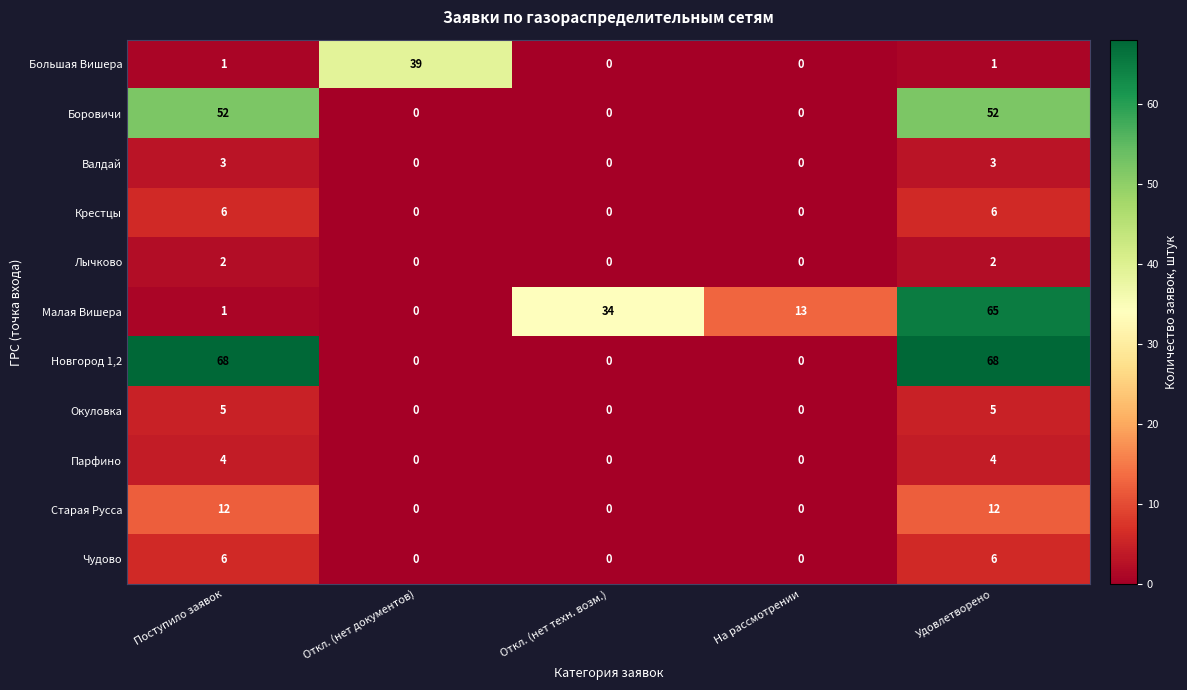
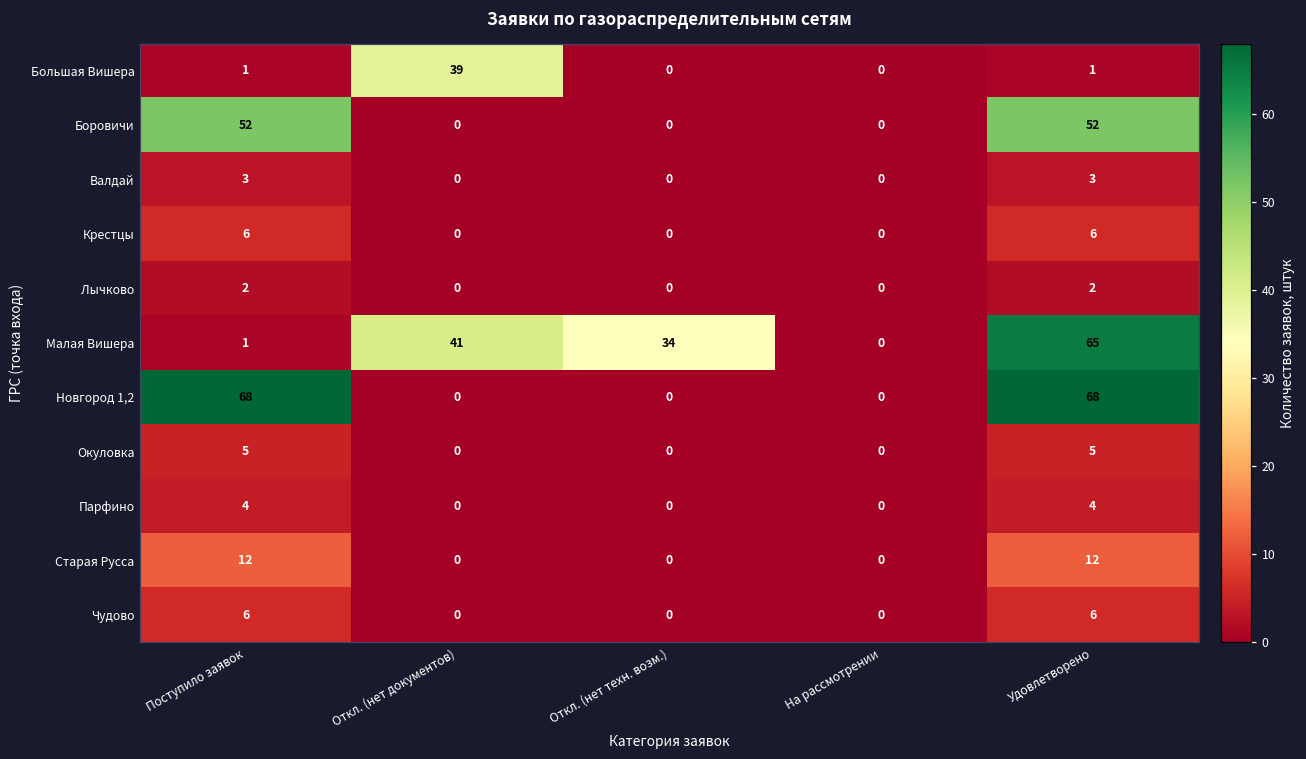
Малая Вишера, Откл. (нет документов): 0 -> 41
Малая Вишера, На рассмотрении: 13 -> 0
